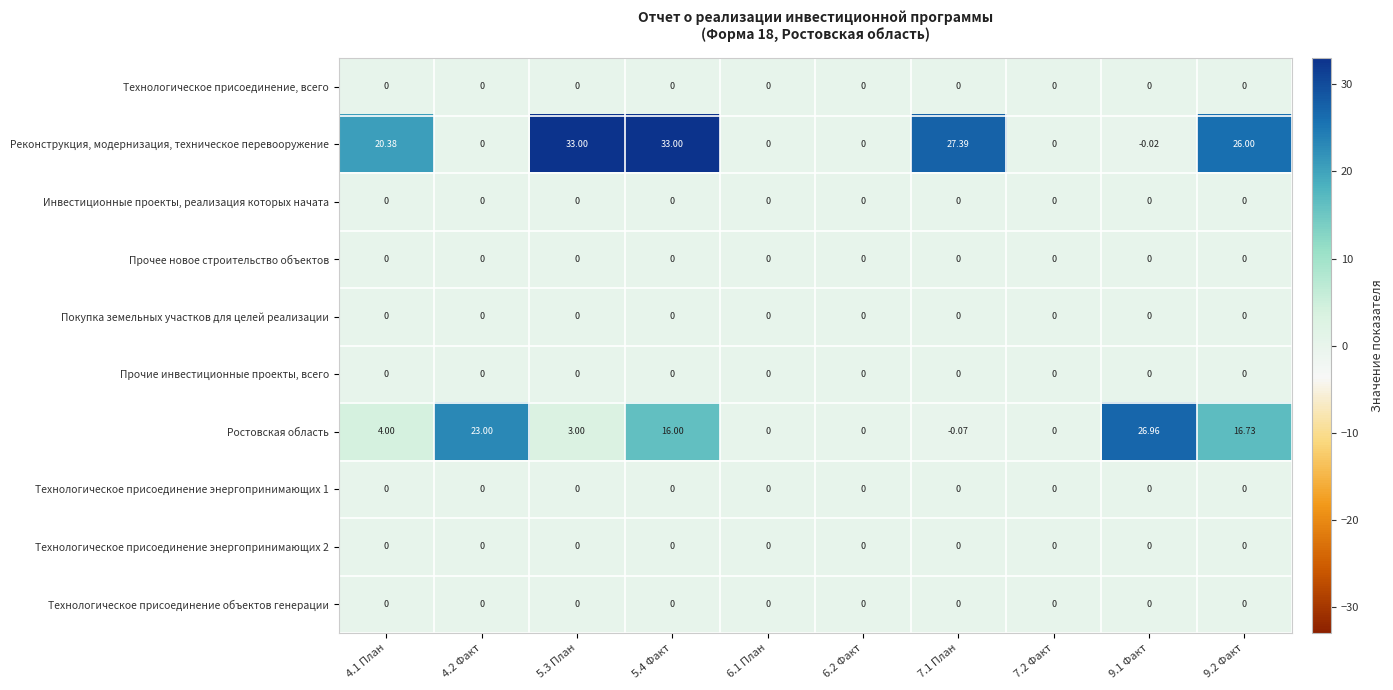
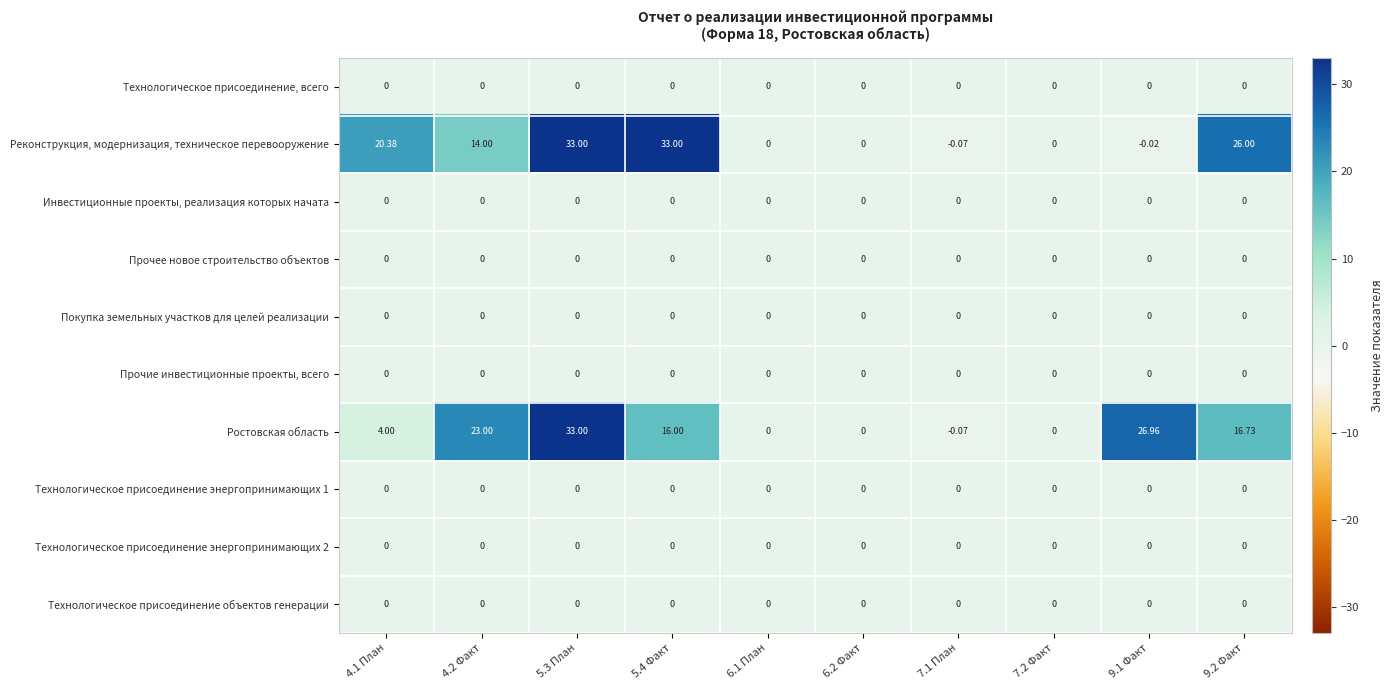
Реконструкция, модернизация, техническое перевооружение, 4.2 Факт: 0 -> 14.00
Реконструкция, модернизация, техническое перевооружение, 7.1 План: 27.39 -> -0.07
Ростовская область, 5.3 План: 3.00 -> 33.00
